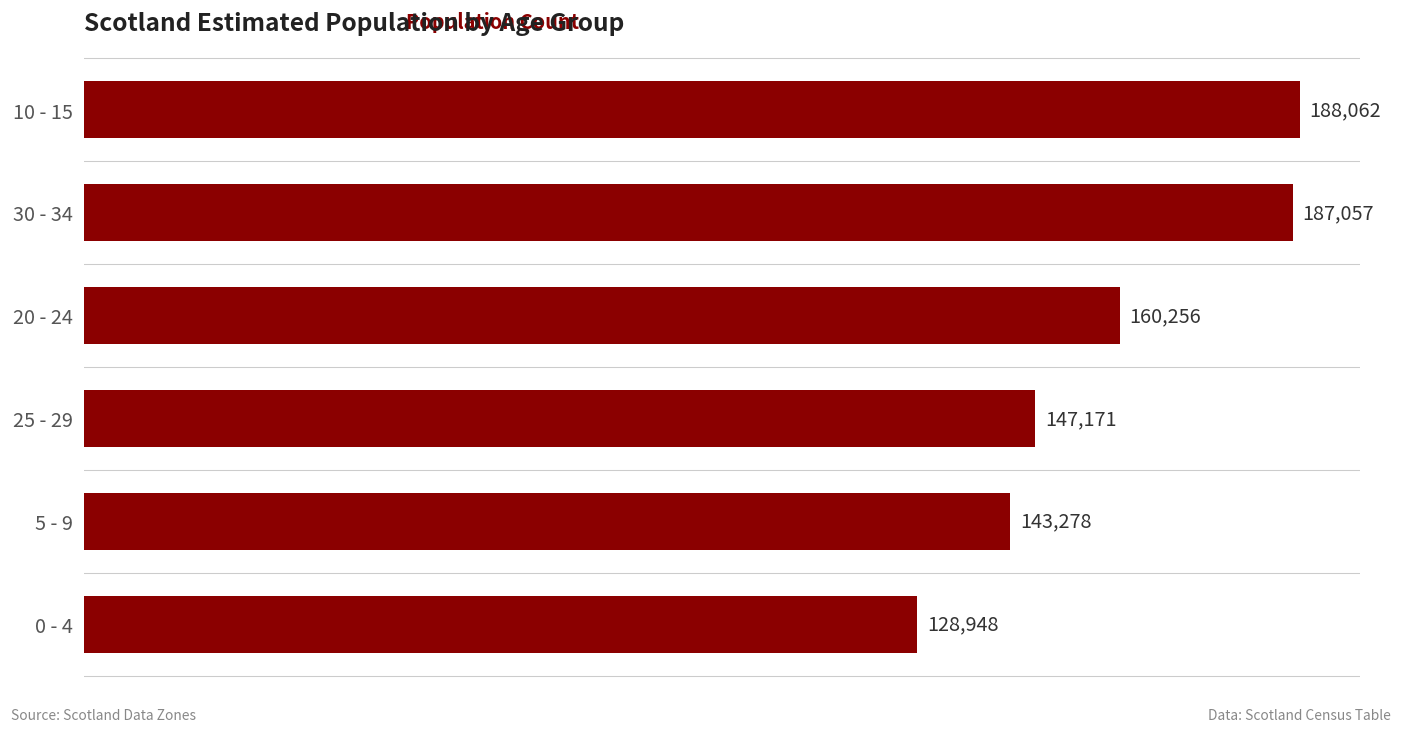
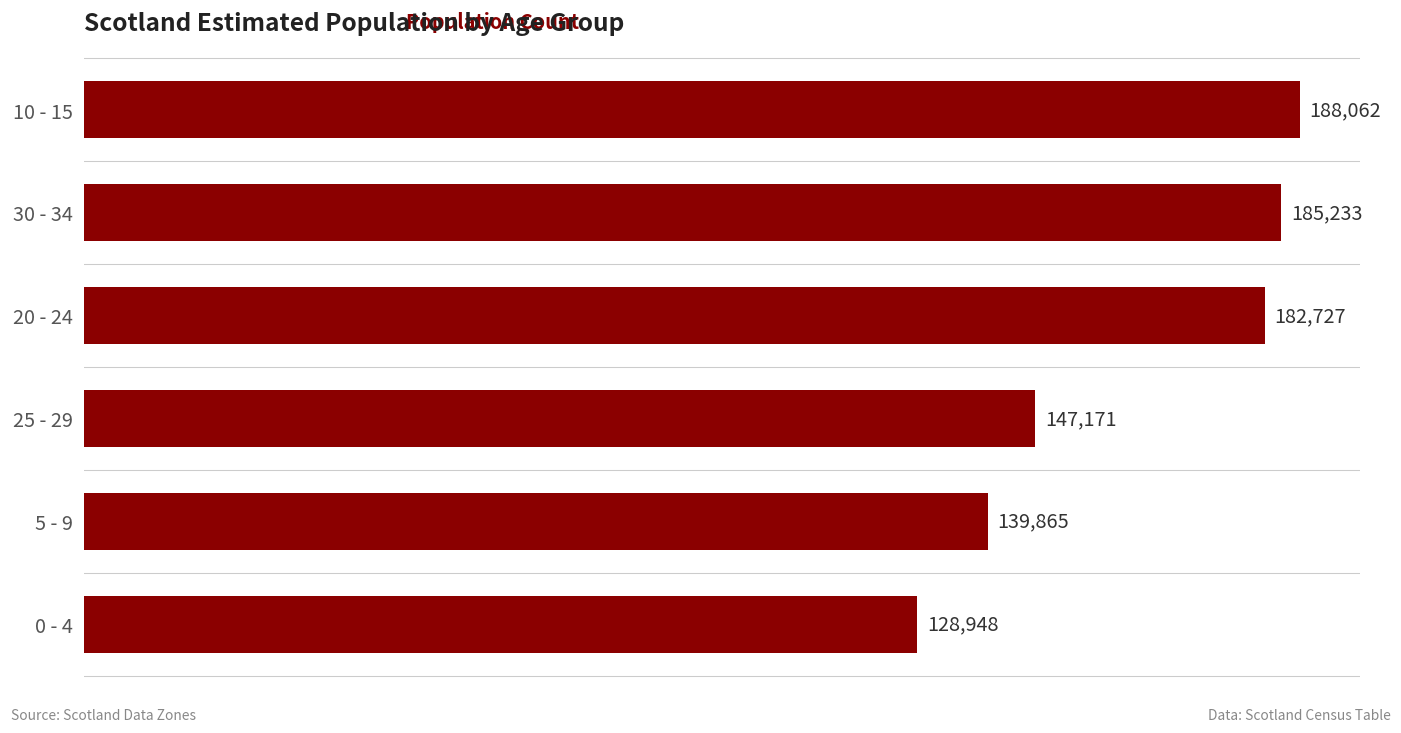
30 - 34: 187,057 -> 185,233
20 - 24: 160,256 -> 182,727
5 - 9: 143,278 -> 139,865
